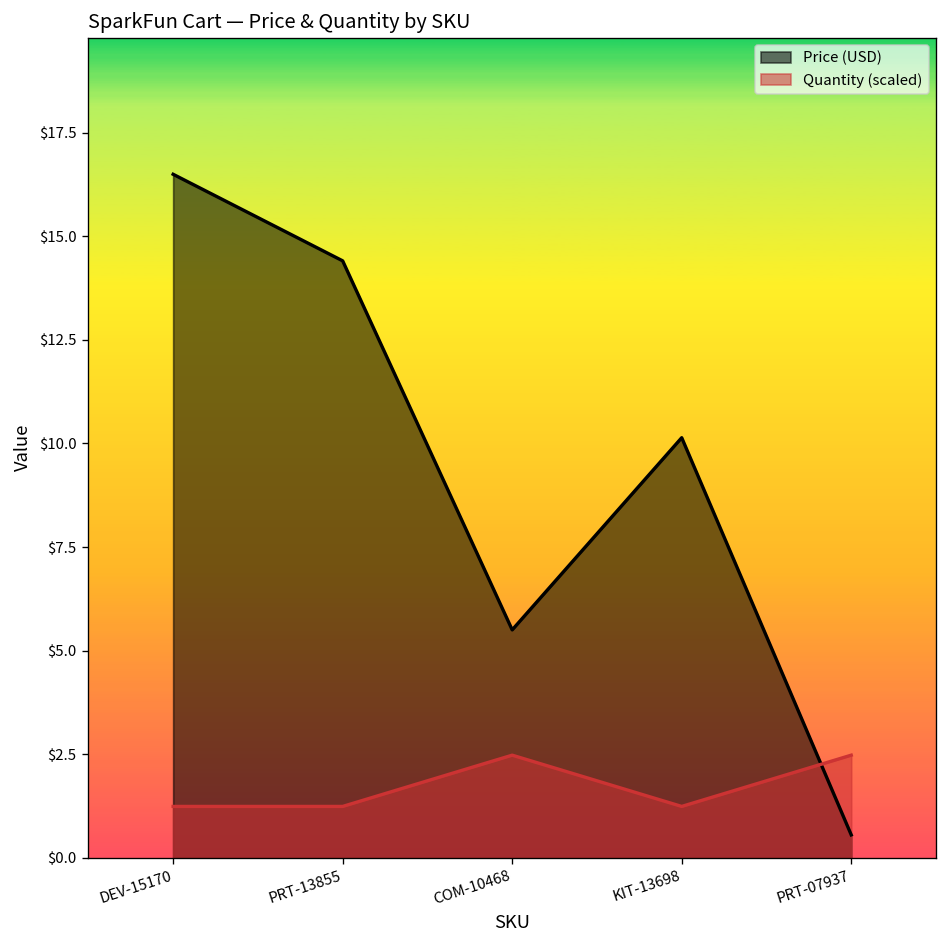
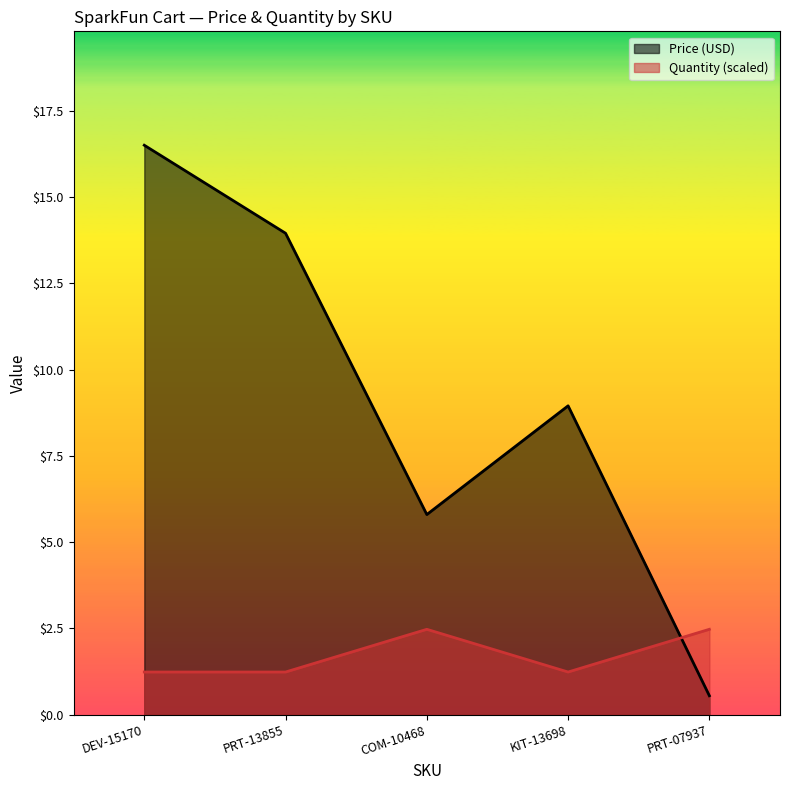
Price (USD), PRT-13855: $14.4 -> $14.0
Price (USD), COM-10468: $5.5 -> $5.8
Price (USD), KIT-13698: $10.1 -> $9.0
